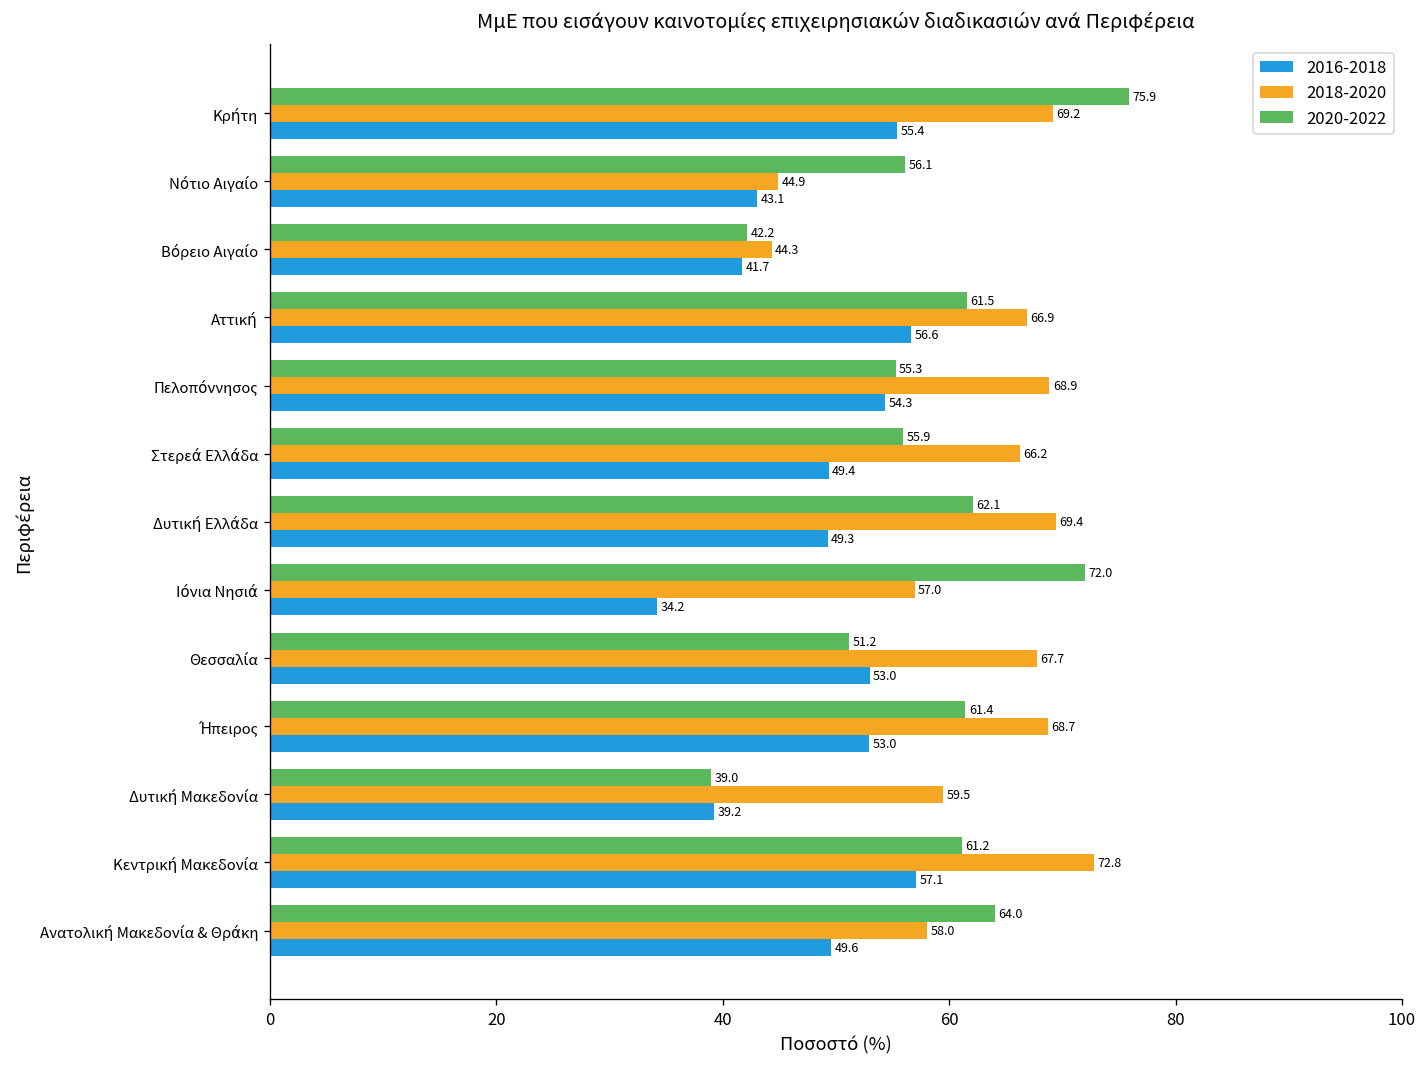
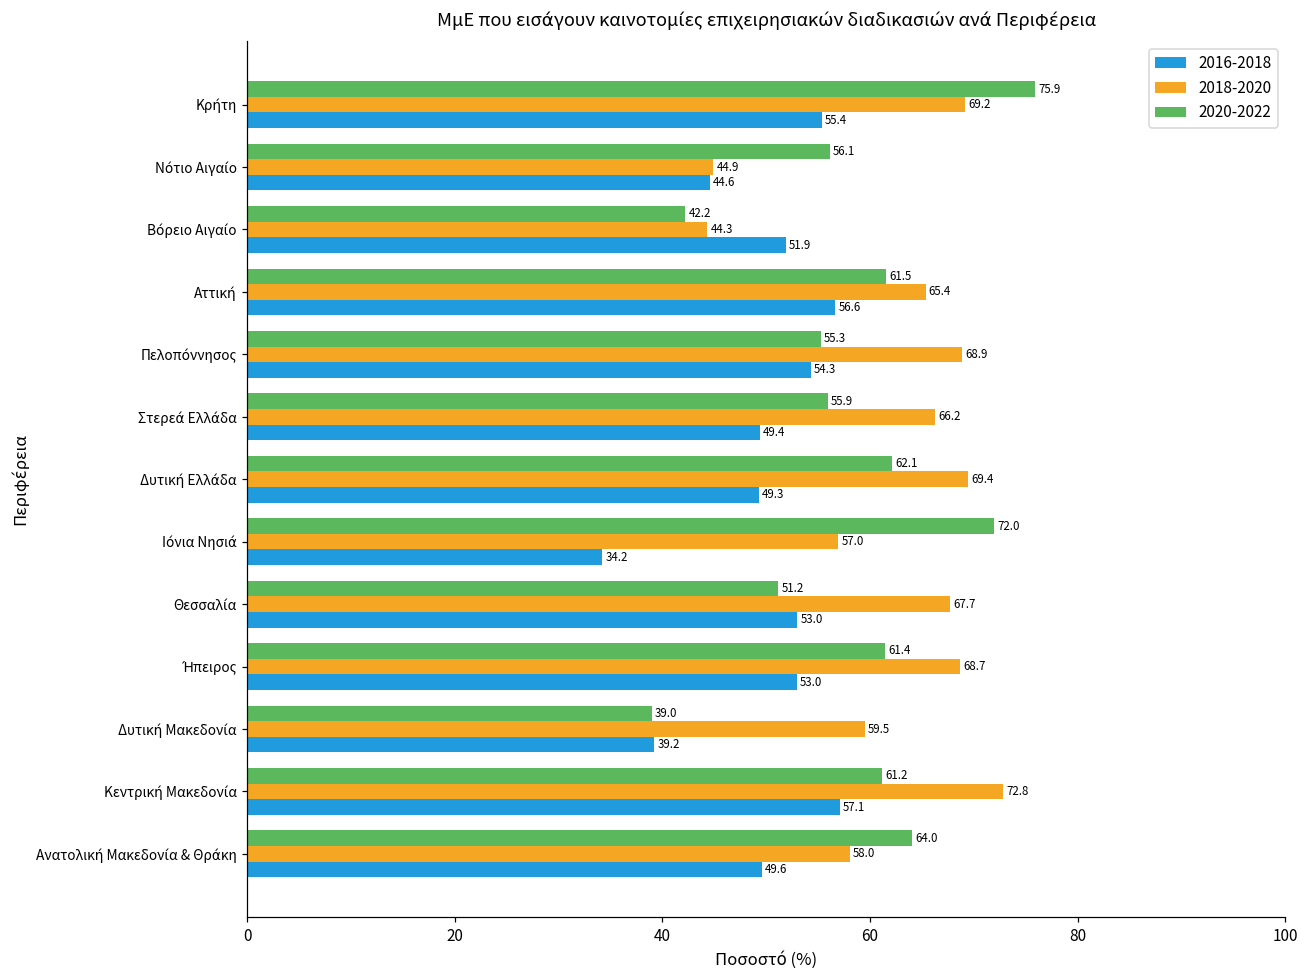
2016-2018, Νότιο Αιγαίο: 43.1 -> 44.6
2016-2018, Βόρειο Αιγαίο: 41.7 -> 51.9
2018-2020, Αττική: 66.9 -> 65.4
